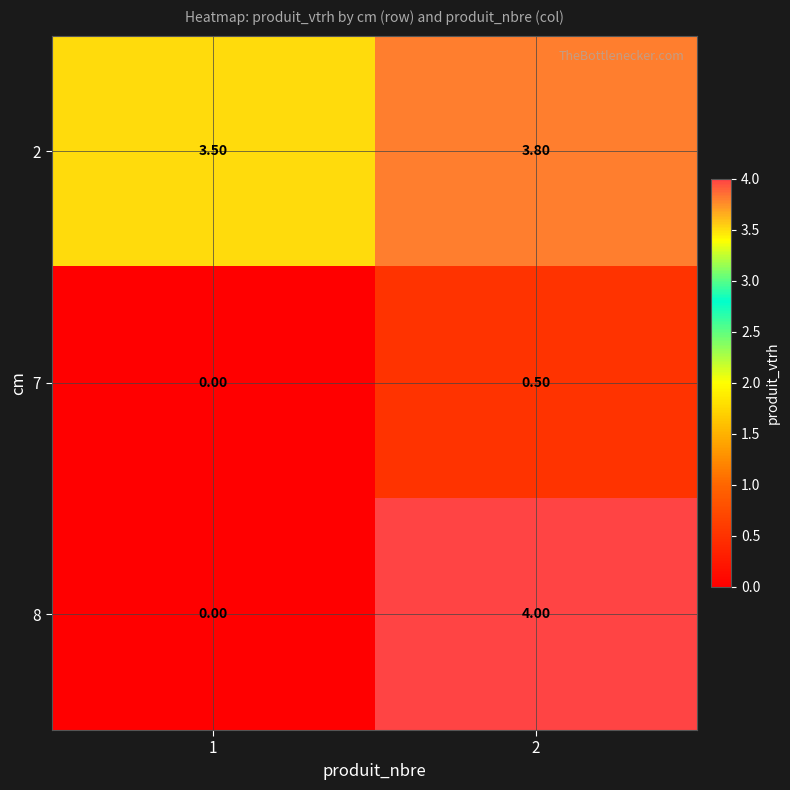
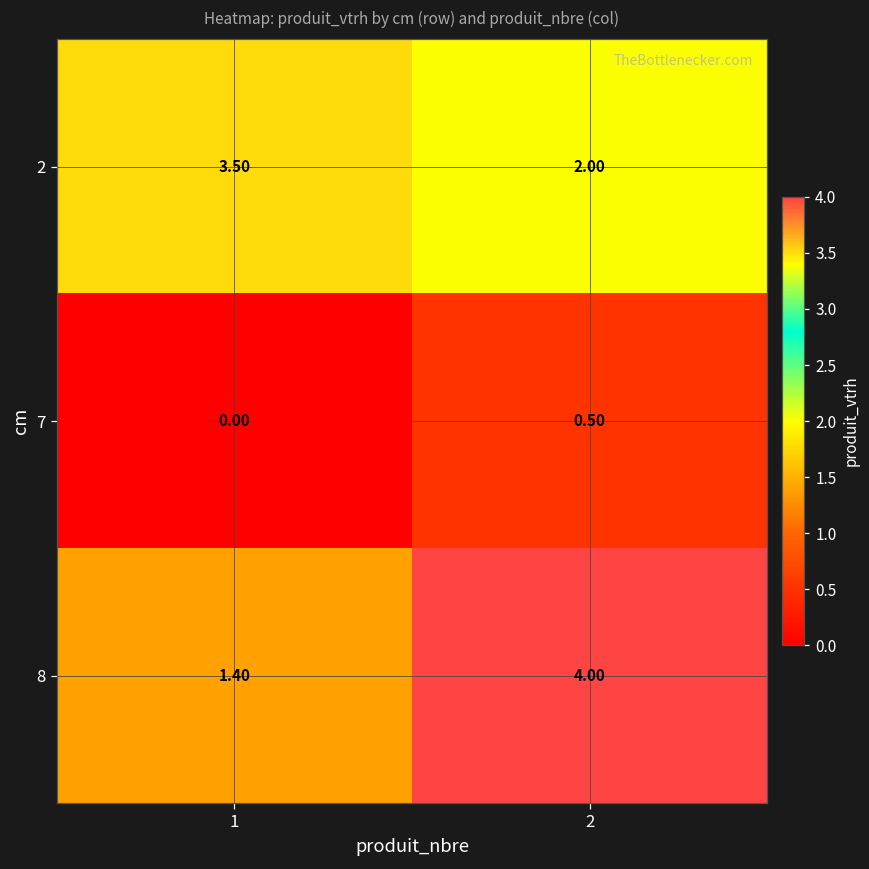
2, 2: 3.80 -> 2.00
8, 1: 0.00 -> 1.40
